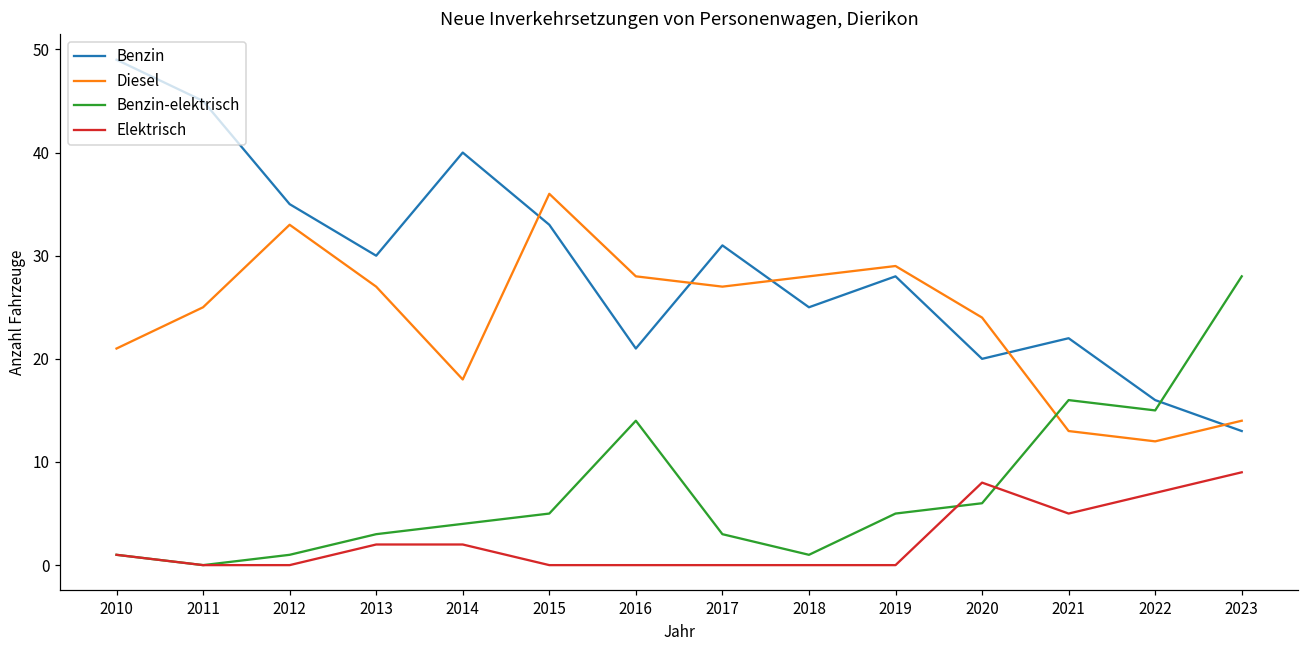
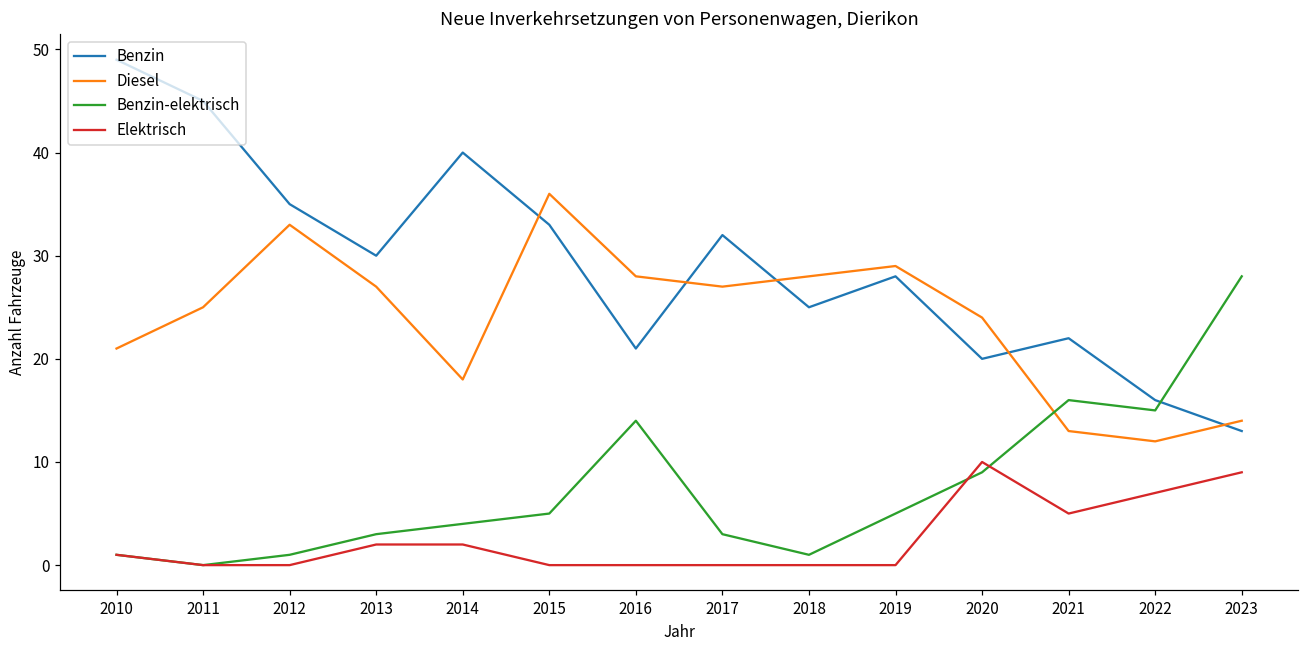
Benzin, 2017: 31 -> 32
Benzin-elektrisch, 2020: 6 -> 9
Elektrisch, 2020: 8 -> 10
